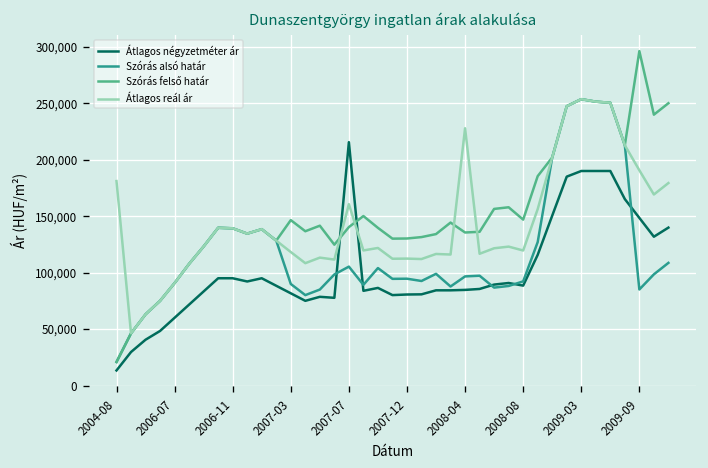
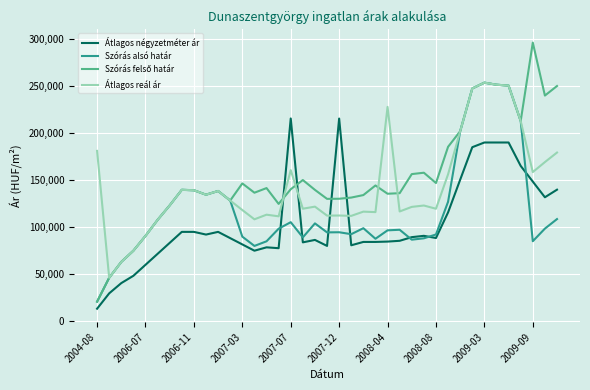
Átlagos négyzetméter ár, 2007-12: 80,000 -> 220,000
Átlagos reál ár, 2009-09: 190,000 -> 160,000
